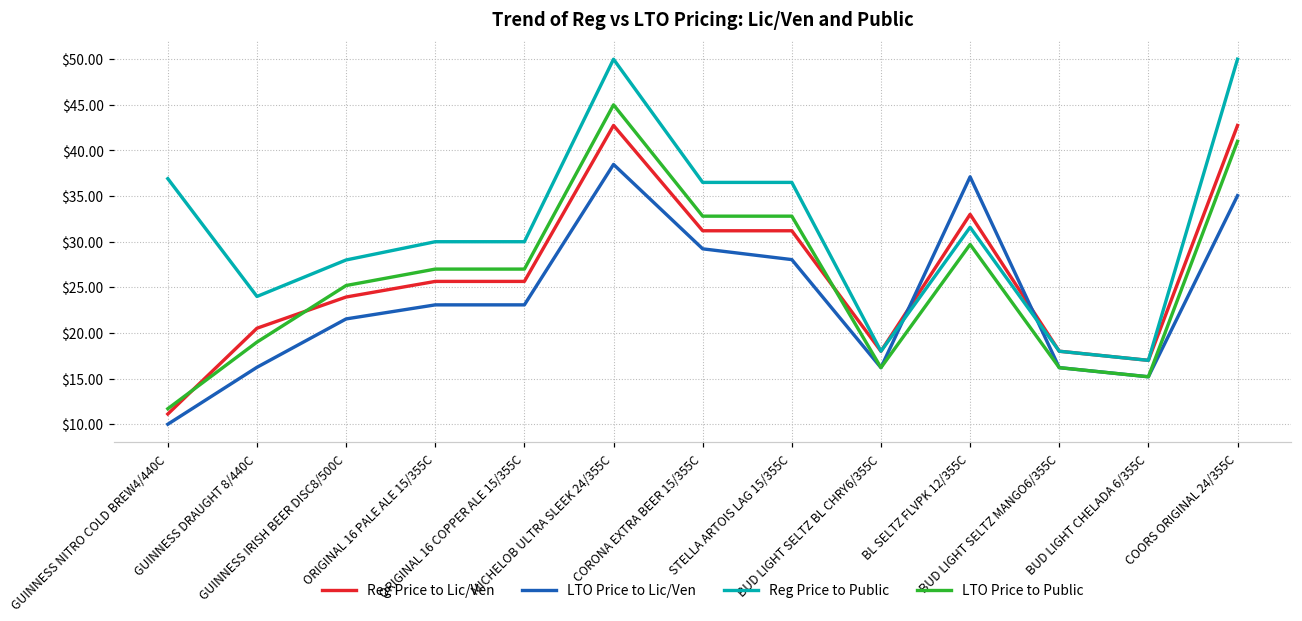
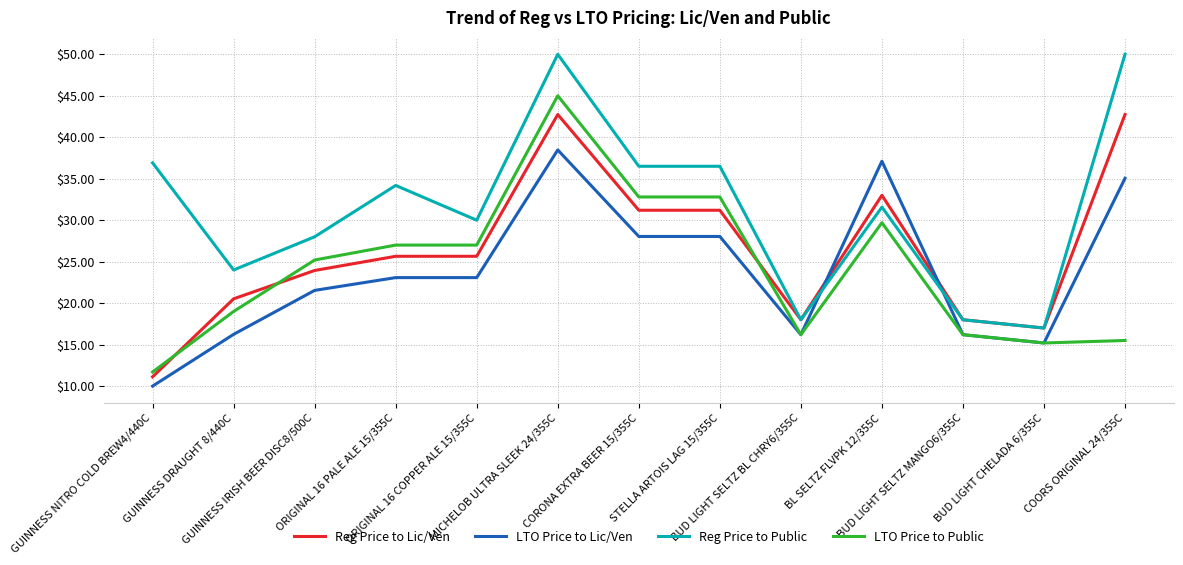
Reg Price to Public, ORIGINAL 16 PALE ALE 15/355C: $30 -> $34
LTO Price to Lic/Ven, CORONA EXTRA BEER 15/355C: $29 -> $28
LTO Price to Public, COORS ORIGINAL 24/355C: $41 -> $15
